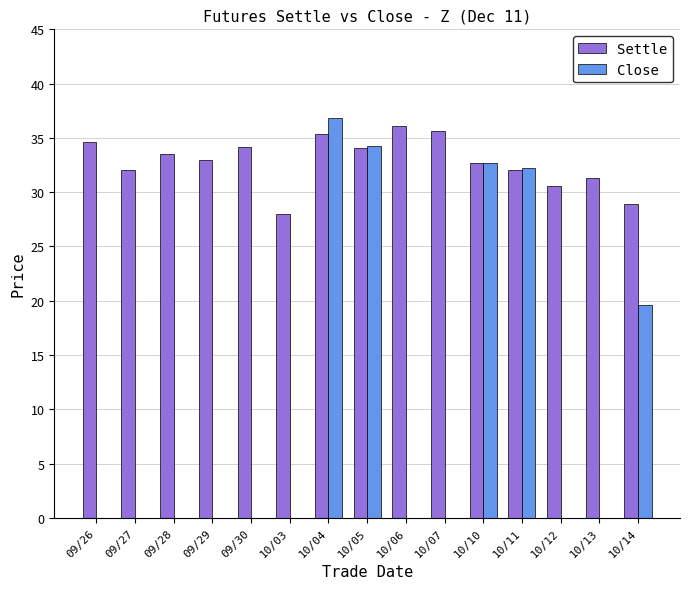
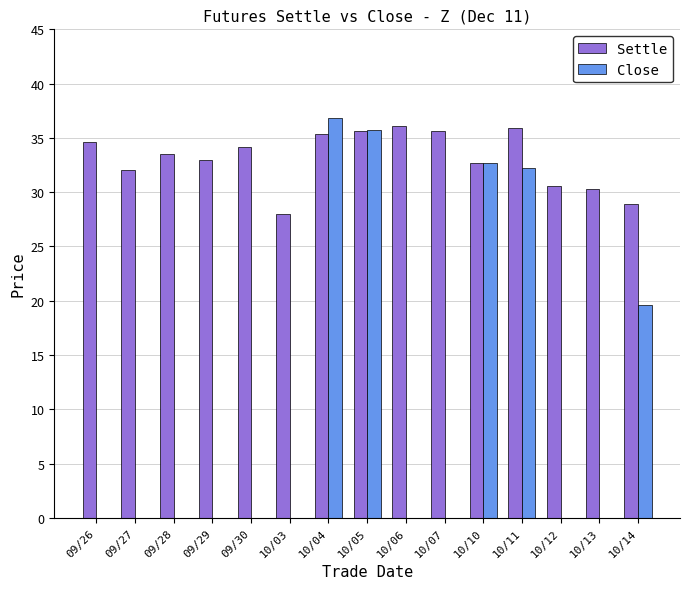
Settle, 10/05: 34.1 -> 35.6
Close, 10/05: 34.3 -> 35.7
Settle, 10/11: 32.1 -> 35.9
Settle, 10/13: 31.3 -> 30.3
